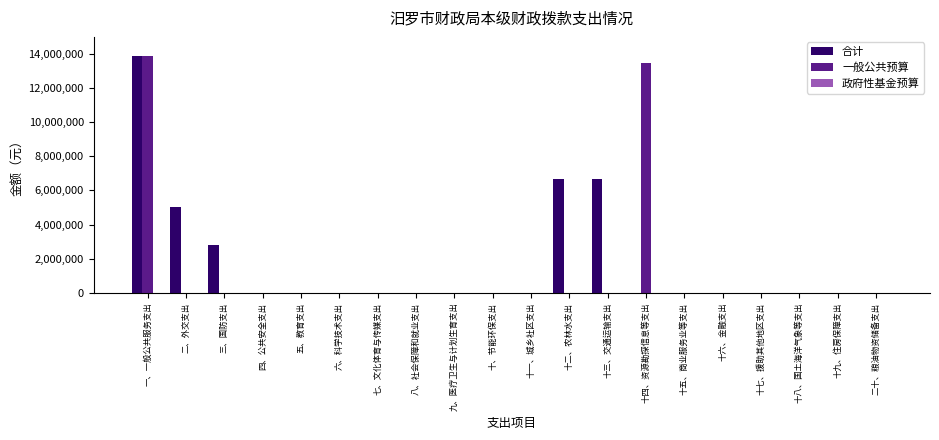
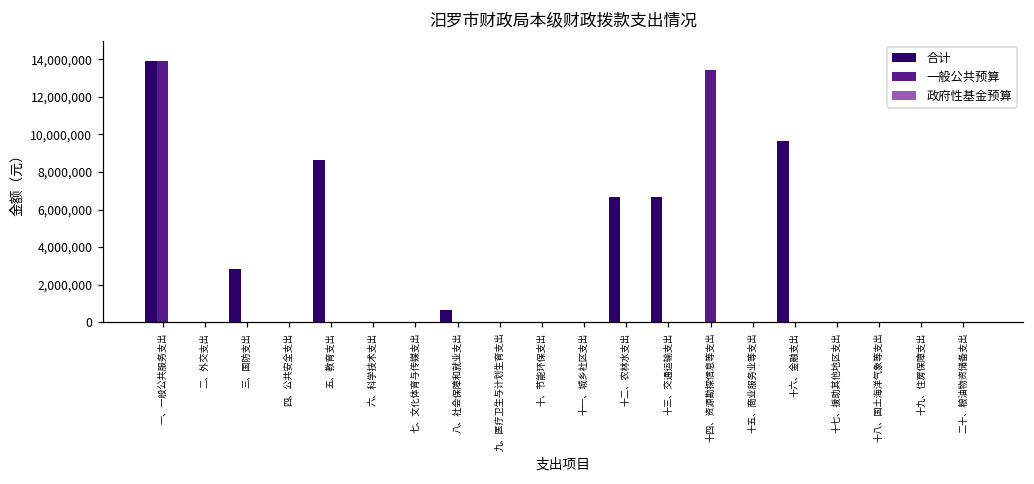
合计, 二、外交支出: 5,100,000 -> 0
合计, 五、教育支出: 0 -> 8,700,000
合计, 八、社会保障和就业支出: 0 -> 600,000
合计, 十六、金融支出: 0 -> 9,700,000
